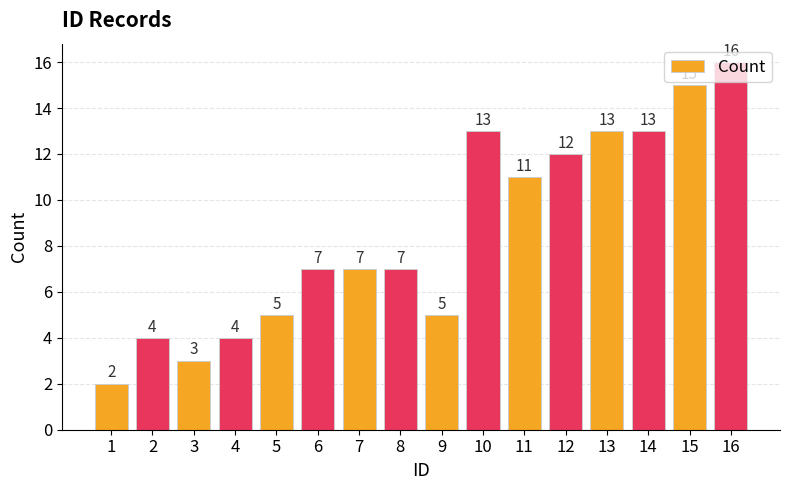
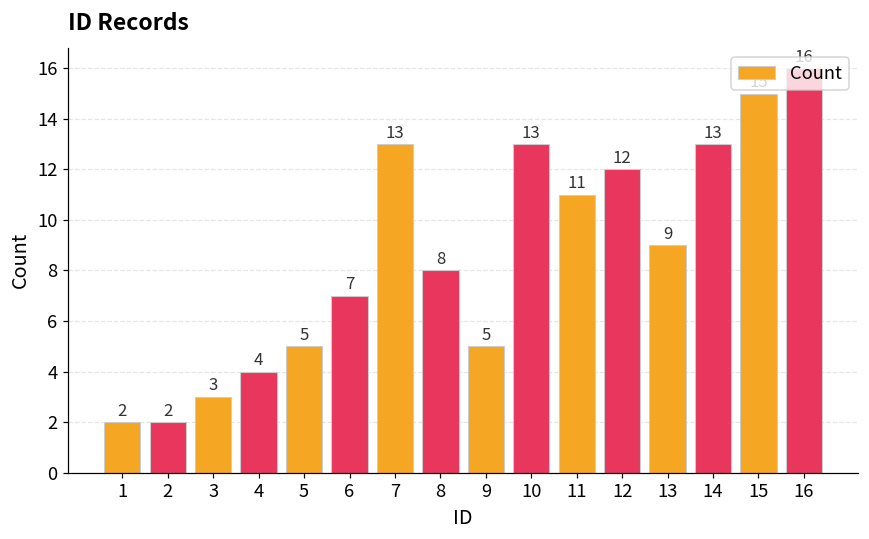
2: 4 -> 2
7: 7 -> 13
8: 7 -> 8
13: 13 -> 9
